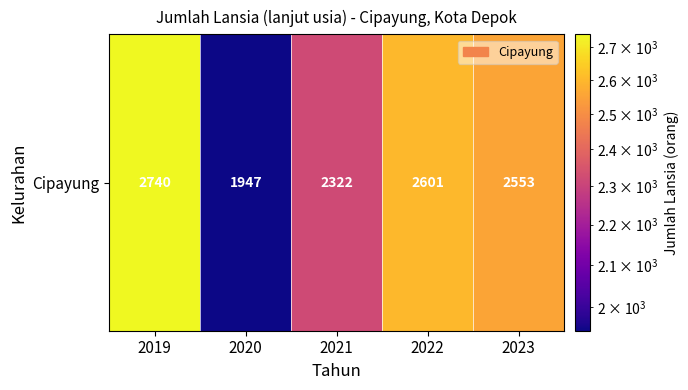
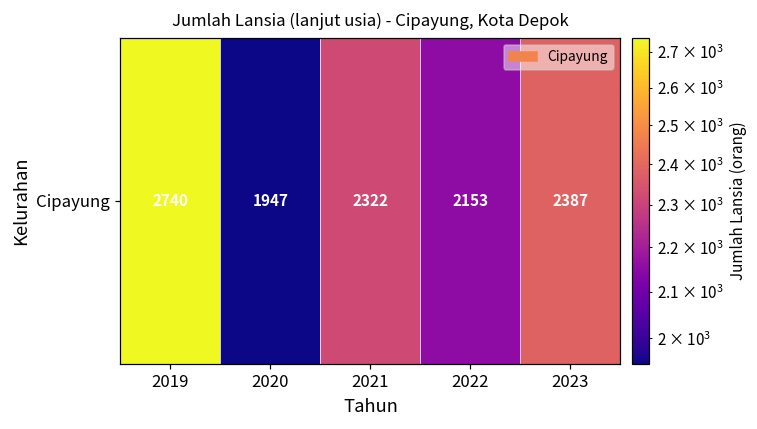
Cipayung, 2022: 2601 -> 2153
Cipayung, 2023: 2553 -> 2387
